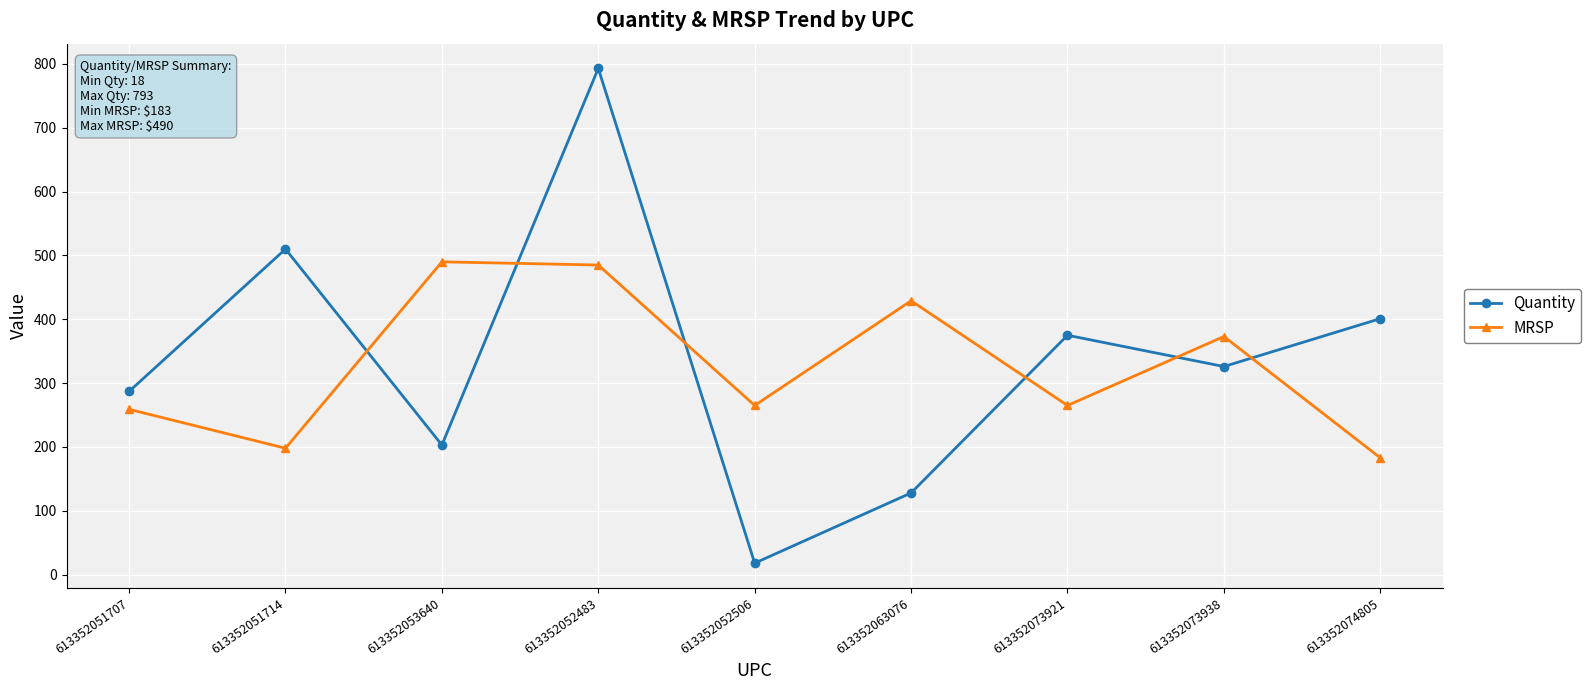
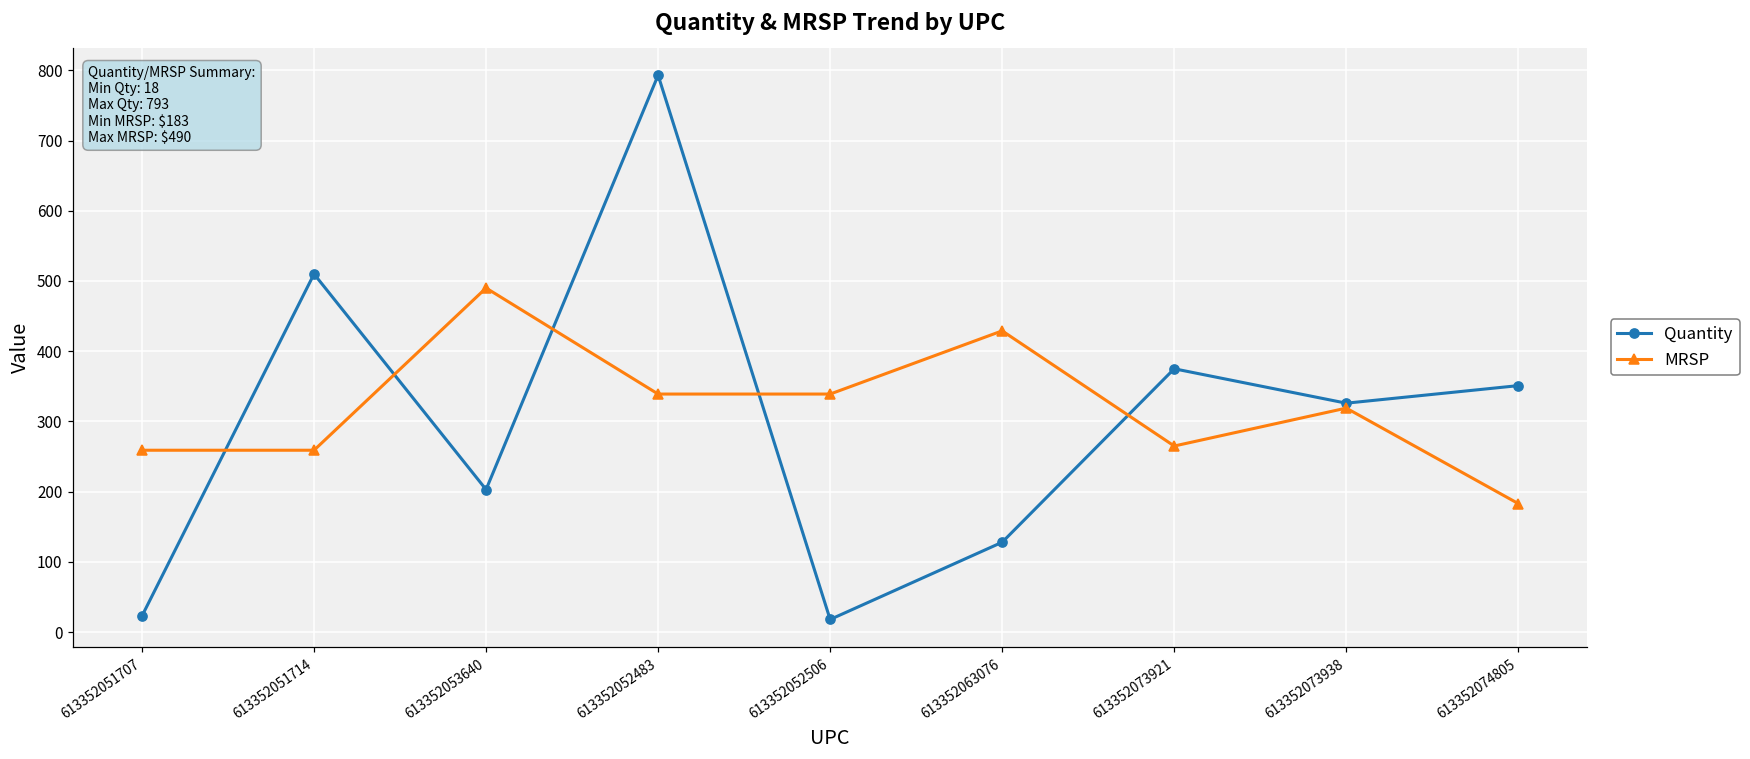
Quantity, 613352051707: 290 -> 20
MRSP, 613352051714: 200 -> 260
MRSP, 613352052483: 490 -> 340
MRSP, 613352052506: 270 -> 340
MRSP, 613352073938: 370 -> 320
Quantity, 613352074805: 400 -> 350
